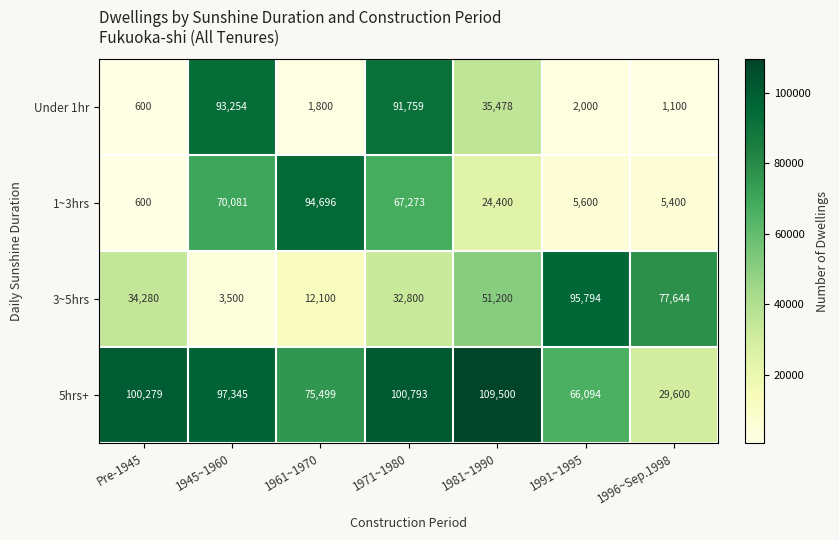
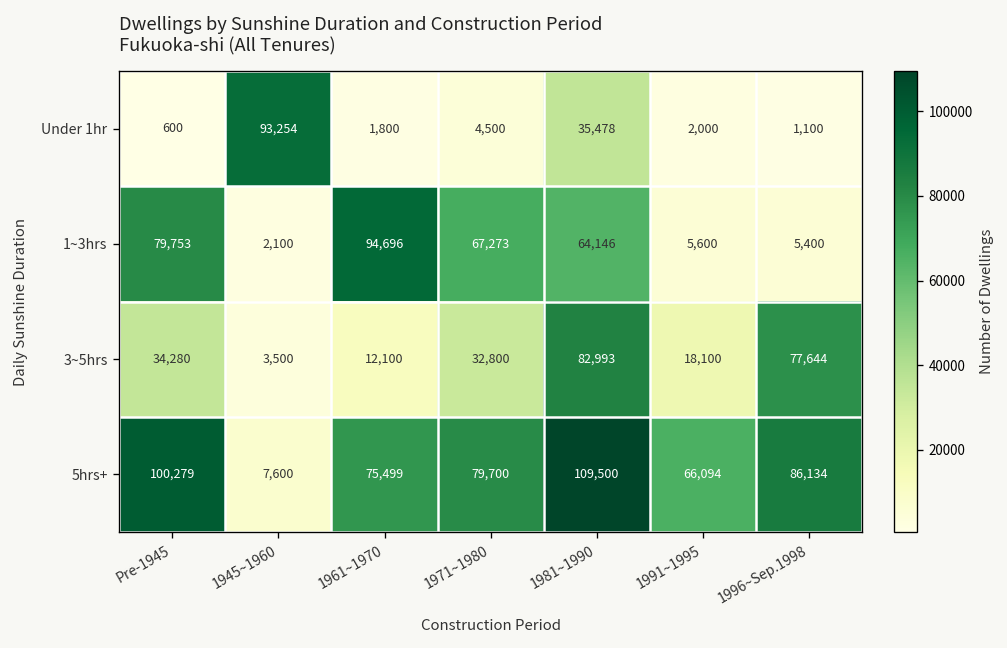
Under 1hr, 1971~1980: 91,759 -> 4,500
1~3hrs, Pre-1945: 600 -> 79,753
1~3hrs, 1945~1960: 70,081 -> 2,100
1~3hrs, 1981~1990: 24,400 -> 64,146
3~5hrs, 1981~1990: 51,200 -> 82,993
3~5hrs, 1991~1995: 95,794 -> 18,100
5hrs+, 1945~1960: 97,345 -> 7,600
5hrs+, 1971~1980: 100,793 -> 79,700
5hrs+, 1996~Sep.1998: 29,600 -> 86,134
